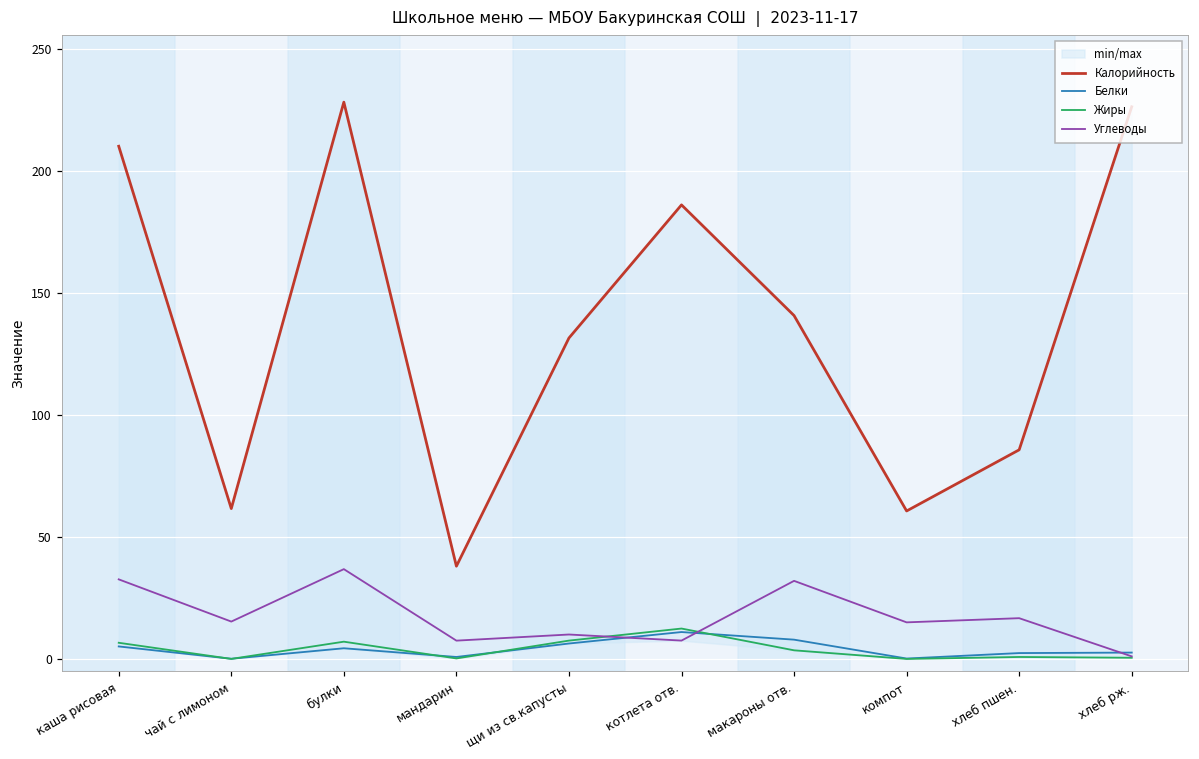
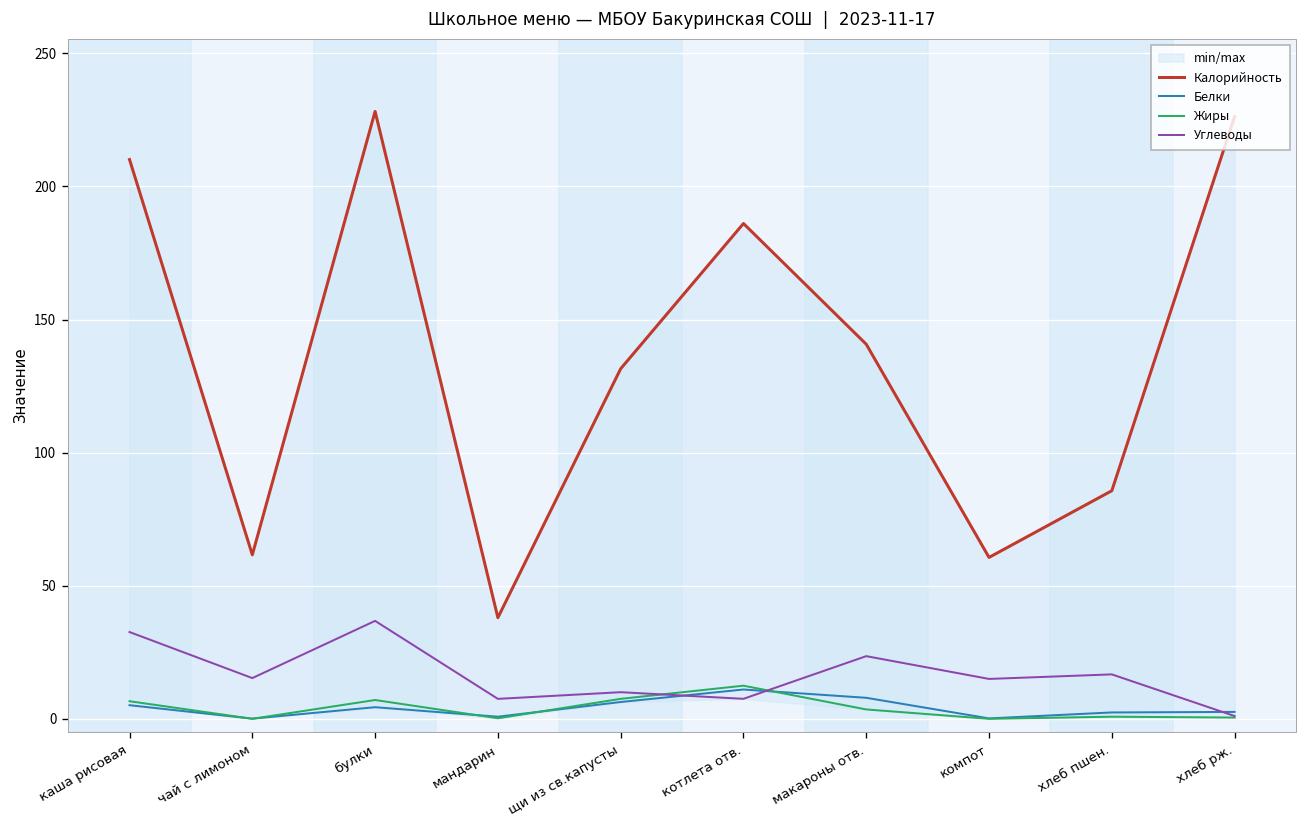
Углеводы, макароны отв.: 32 -> 24
